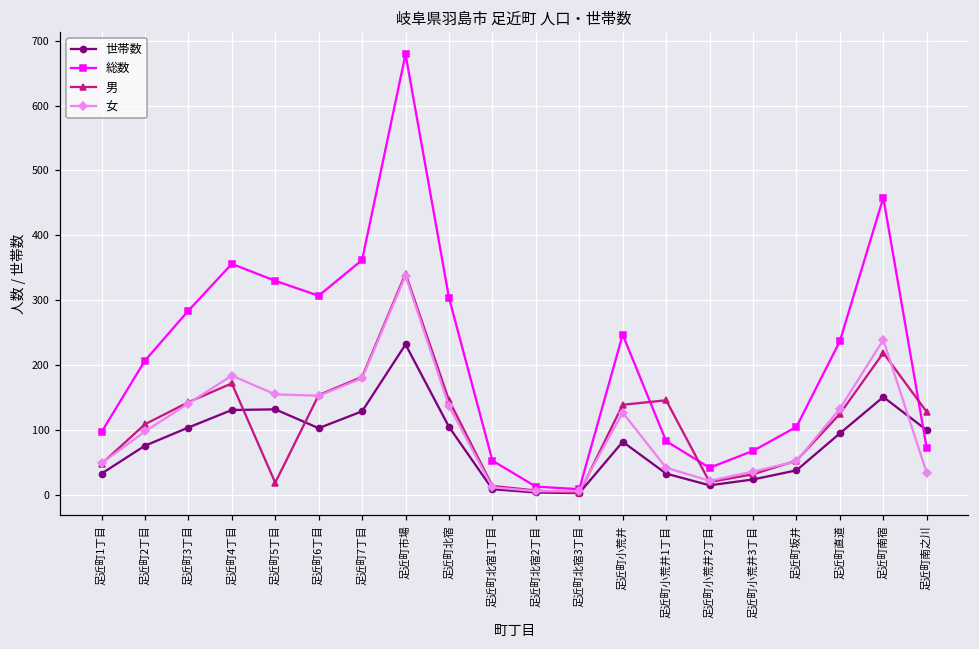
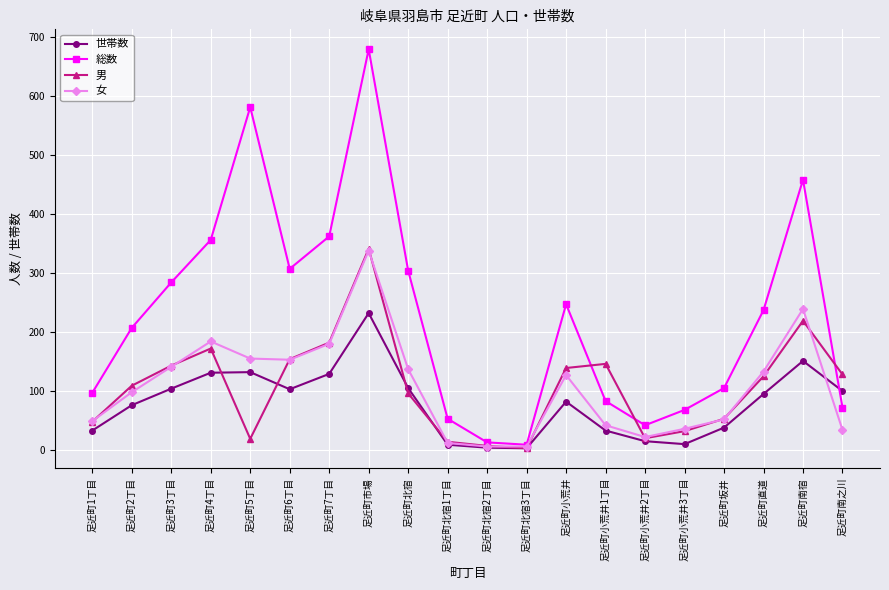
総数, 足近町5丁目: 330 -> 580
男, 足近町北宿: 150 -> 100
世帯数, 足近町小荒井3丁目: 20 -> 10
